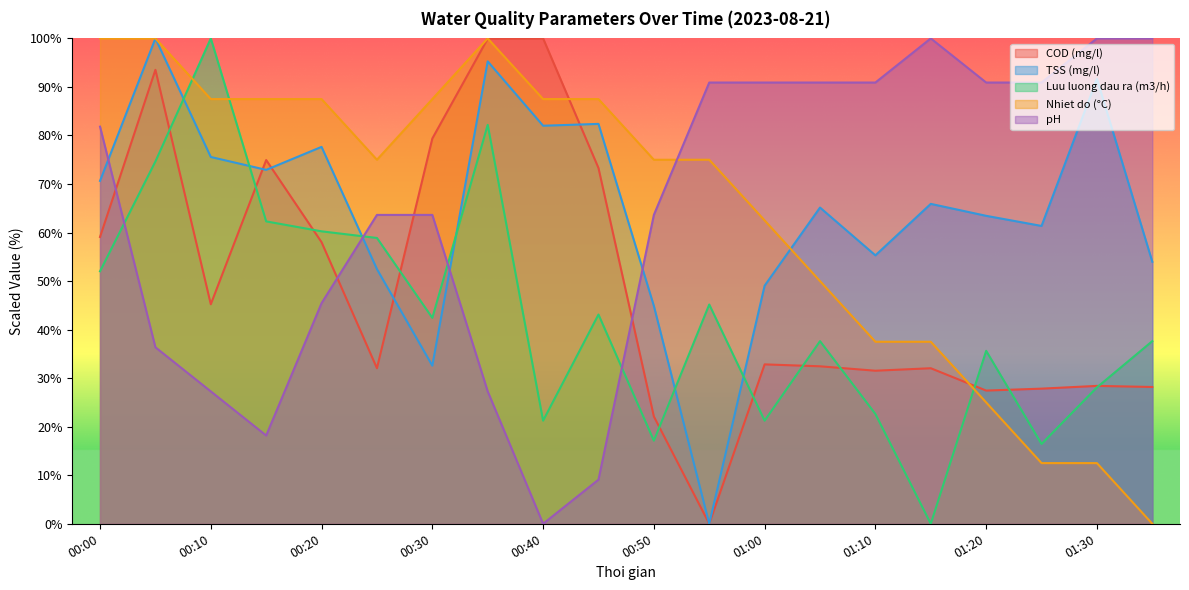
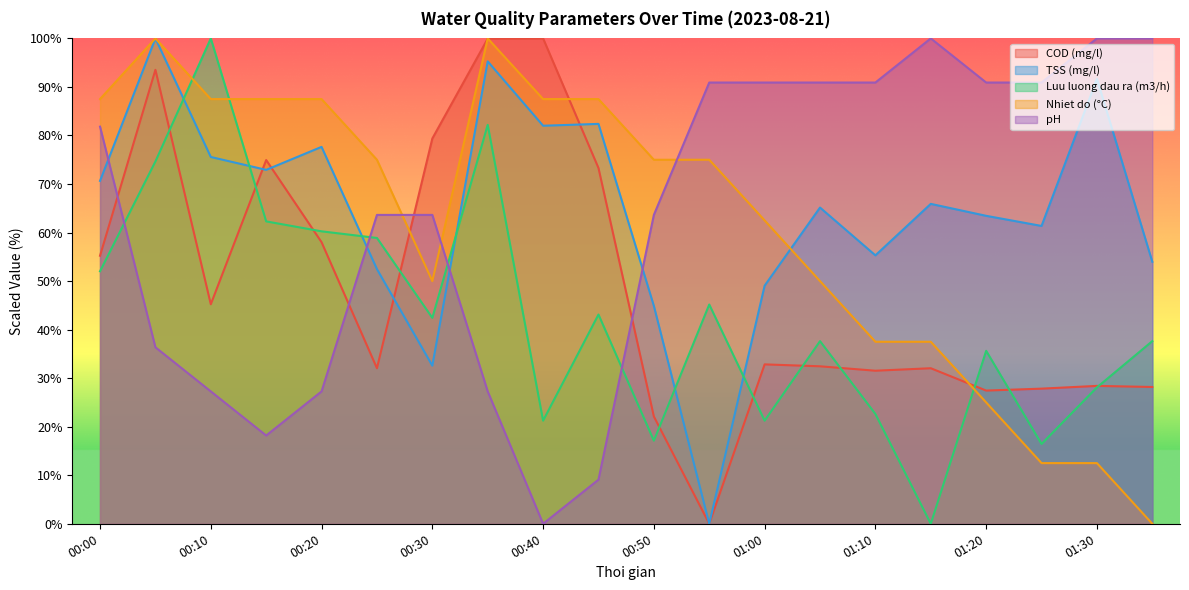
COD (mg/l), 00:00: 59% -> 55%
Nhiet do (°C), 00:00: 100% -> 87%
pH, 00:20: 45% -> 27%
Nhiet do (°C), 00:30: 87% -> 50%
